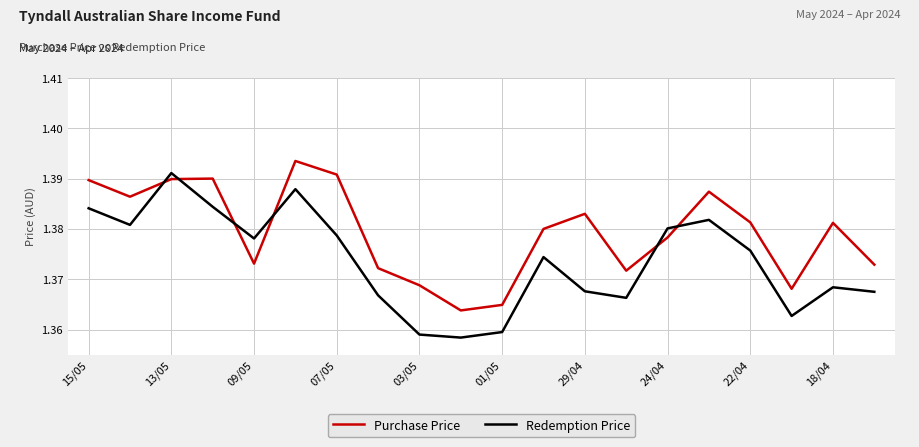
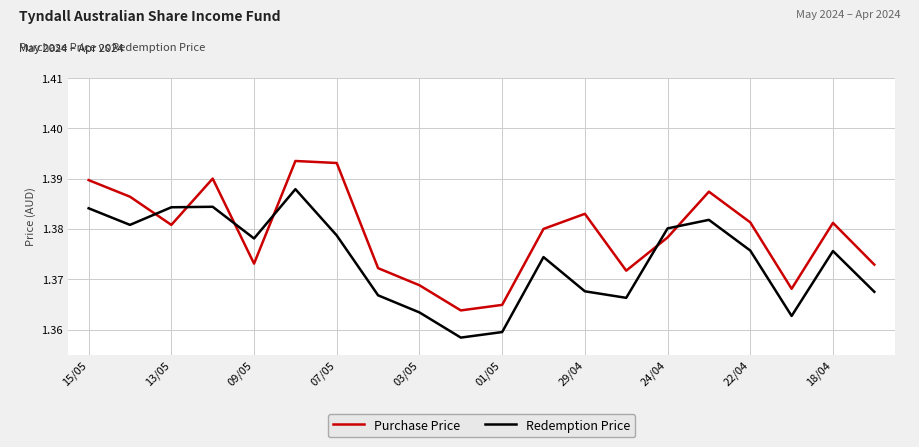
Purchase Price, 13/05: 1.390 -> 1.381
Redemption Price, 13/05: 1.391 -> 1.384
Purchase Price, 07/05: 1.391 -> 1.393
Redemption Price, 03/05: 1.359 -> 1.363
Redemption Price, 18/04: 1.368 -> 1.376
